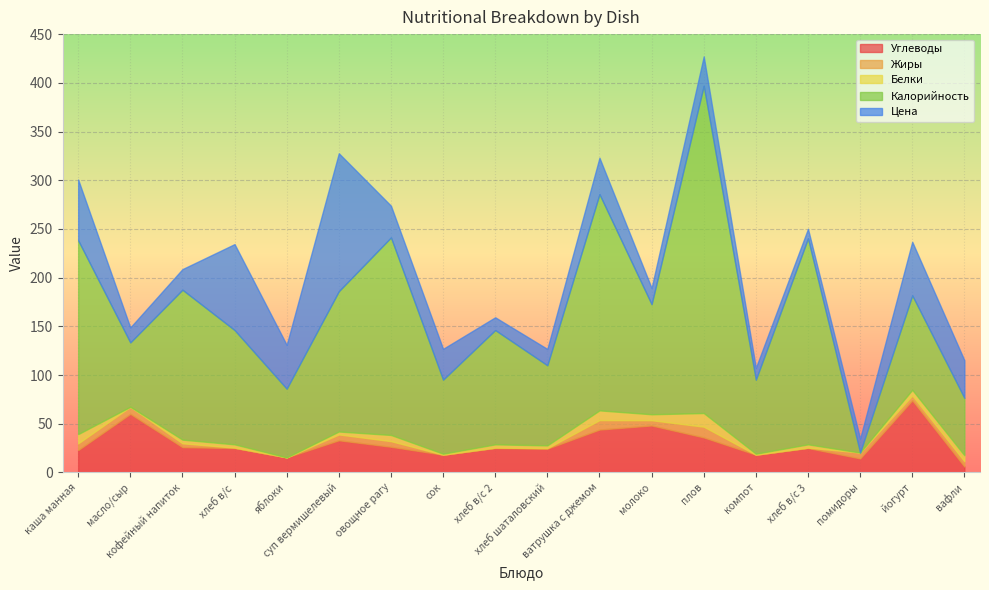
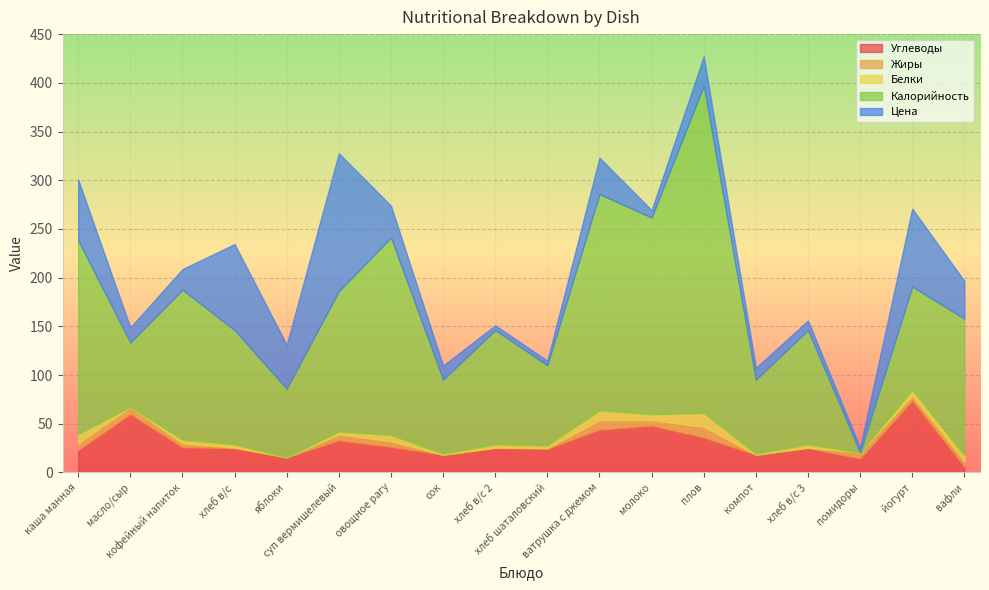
Цена, сок: 30 -> 10
Цена, хлеб в/с 2: 10 -> 0
Цена, хлеб шаталовский: 20 -> 0
Калорийность, молоко: 110 -> 200
Цена, молоко: 20 -> 10
Калорийность, хлеб в/с 3: 210 -> 120
Цена, помидоры: 14 -> 5
Калорийность, йогурт: 100 -> 110
Цена, йогурт: 60 -> 80
Калорийность, вафли: 60 -> 140
